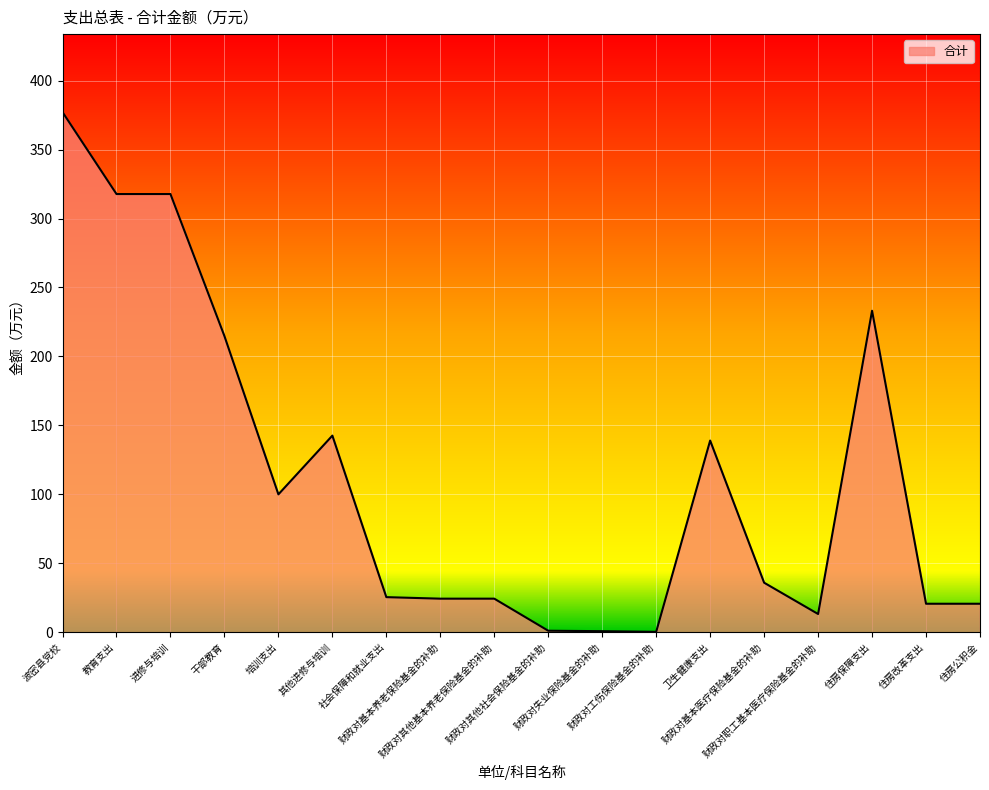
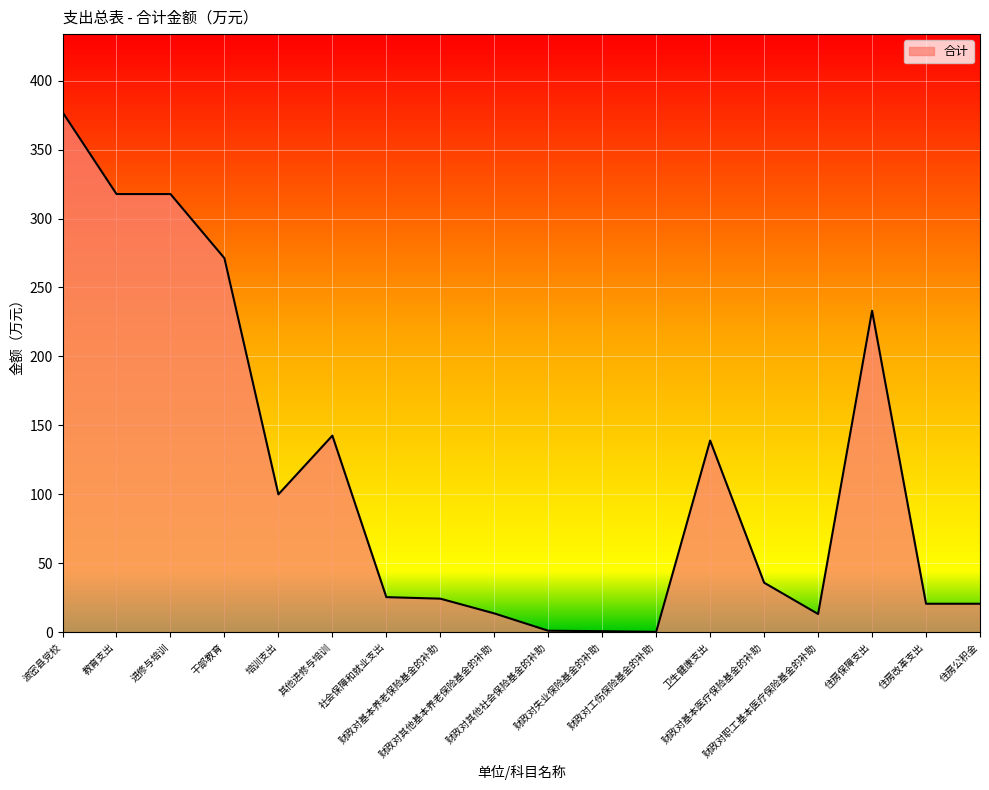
干部教育: 215 -> 271
财政对其他基本养老保险基金的补助: 24 -> 14
